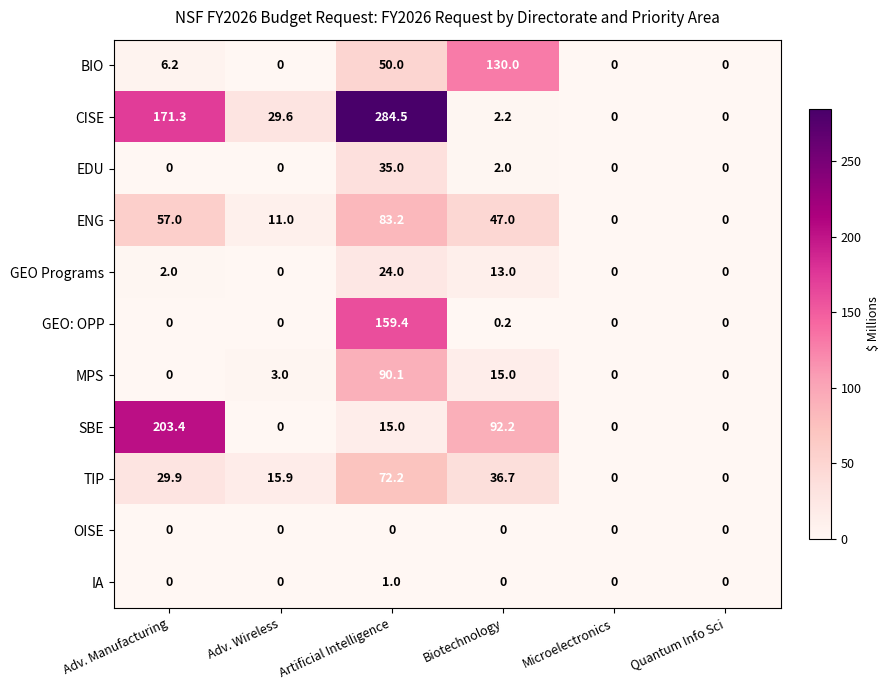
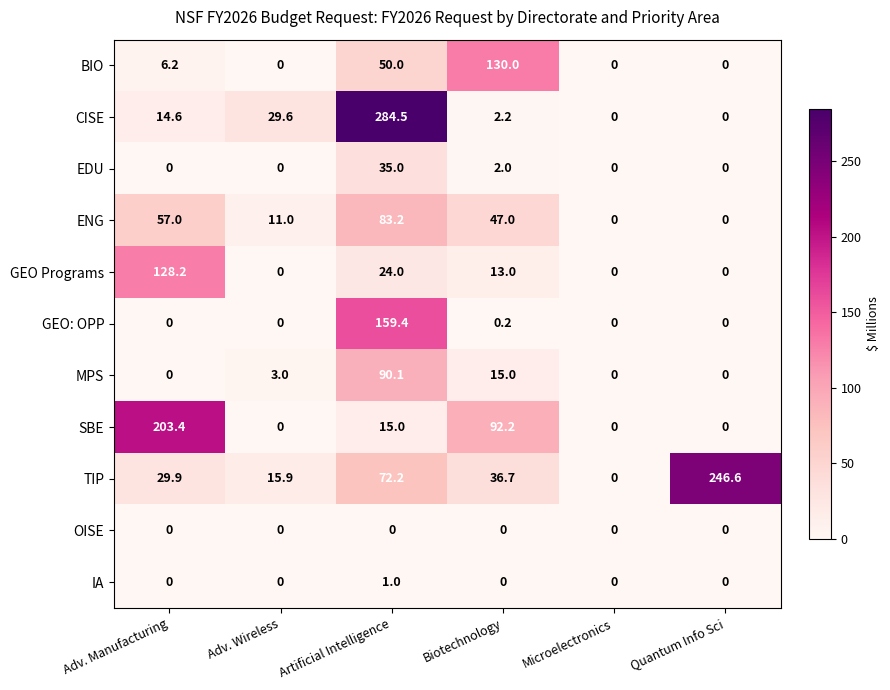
CISE, Adv. Manufacturing: 171.3 -> 14.6
GEO Programs, Adv. Manufacturing: 2.0 -> 128.2
TIP, Quantum Info Sci: 0 -> 246.6
